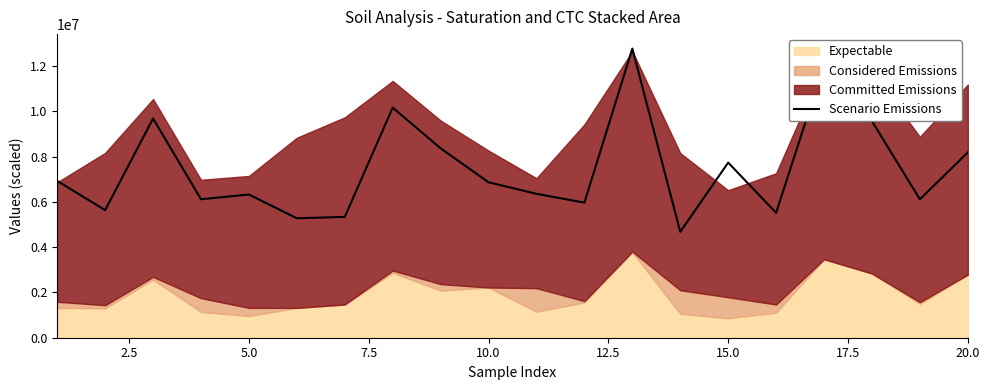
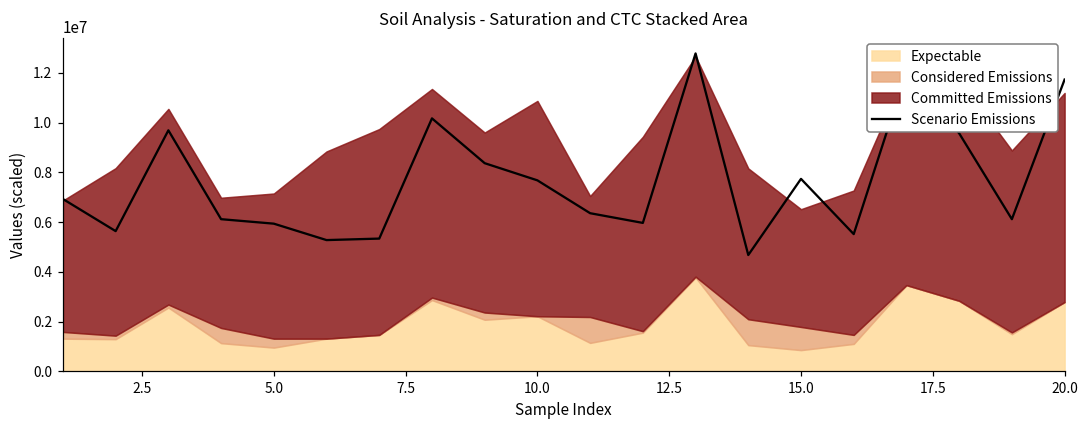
Scenario Emissions, 5.0: 6300000 -> 5900000
Scenario Emissions, 10.0: 6900000 -> 7700000
Committed Emissions, 10.0: 6100000 -> 8700000
Scenario Emissions, 20.0: 8200000 -> 11700000
